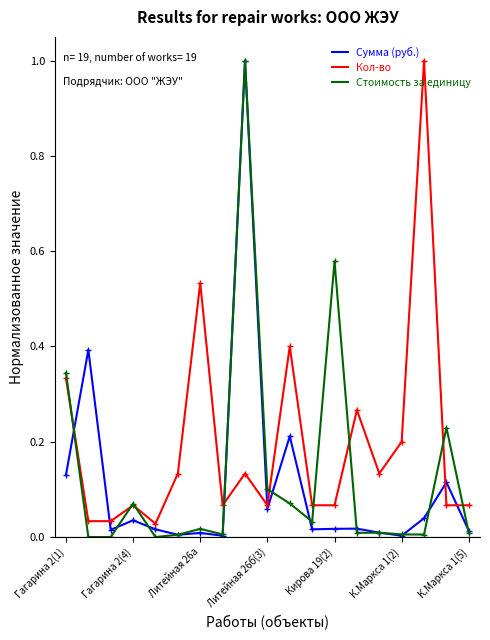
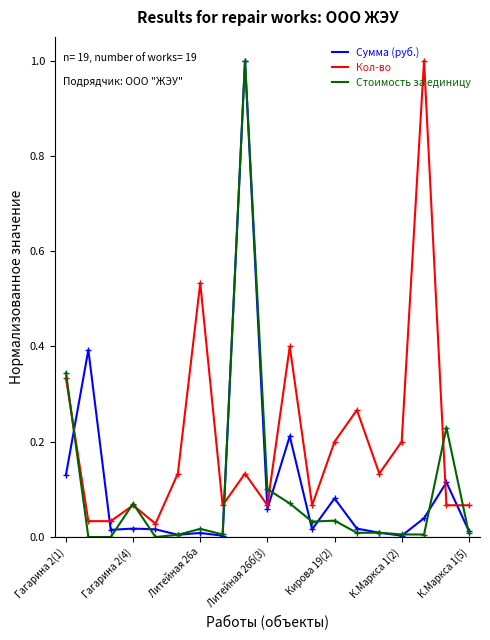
Сумма (руб.), Гагарина 2(4): 0.04 -> 0.02
Сумма (руб.), Кирова 19(2): 0.02 -> 0.08
Кол-во, Кирова 19(2): 0.07 -> 0.20
Стоимость за единицу, Кирова 19(2): 0.58 -> 0.03
